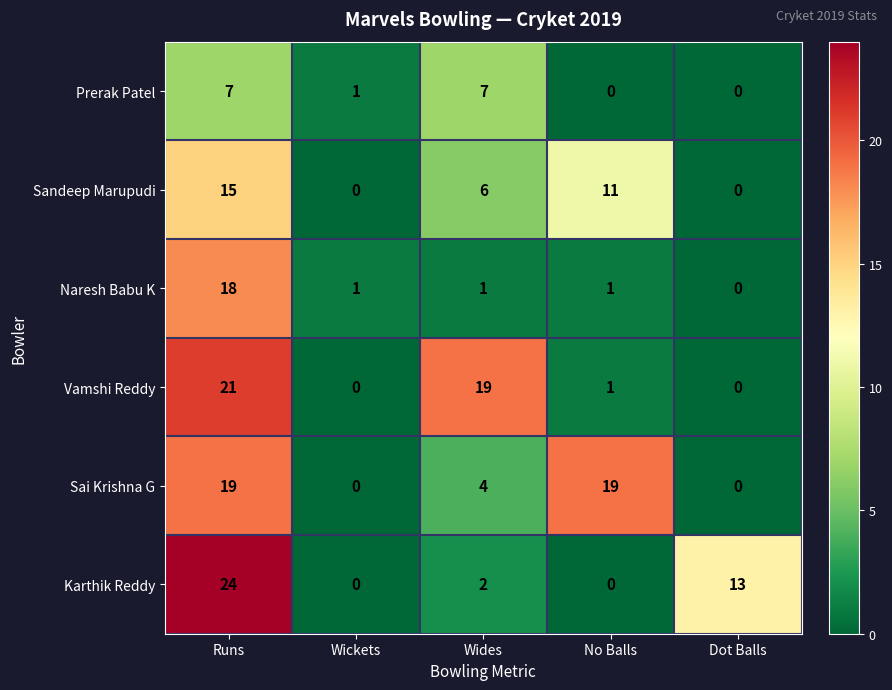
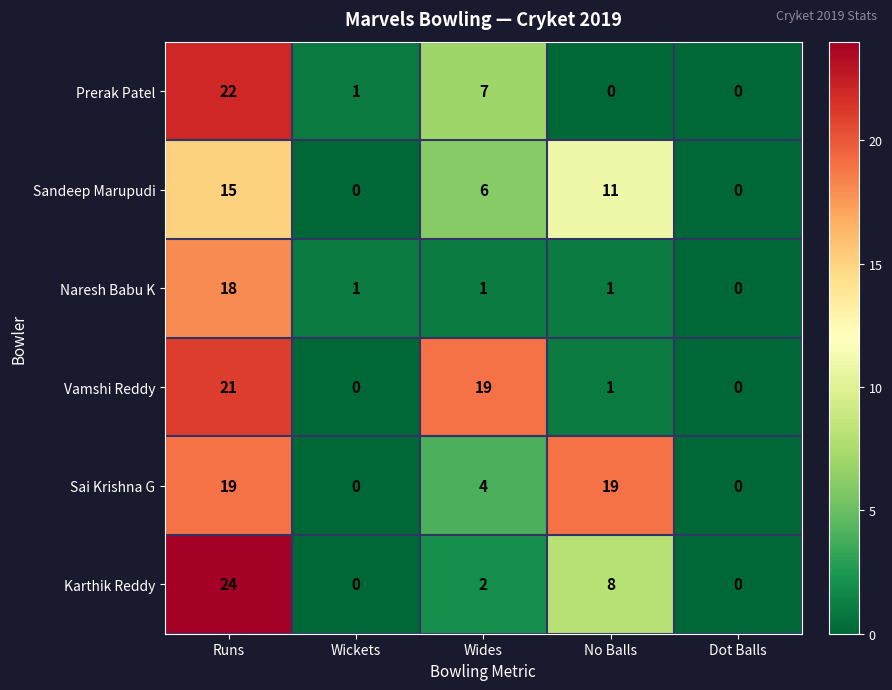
Prerak Patel, Runs: 7 -> 22
Karthik Reddy, No Balls: 0 -> 8
Karthik Reddy, Dot Balls: 13 -> 0
